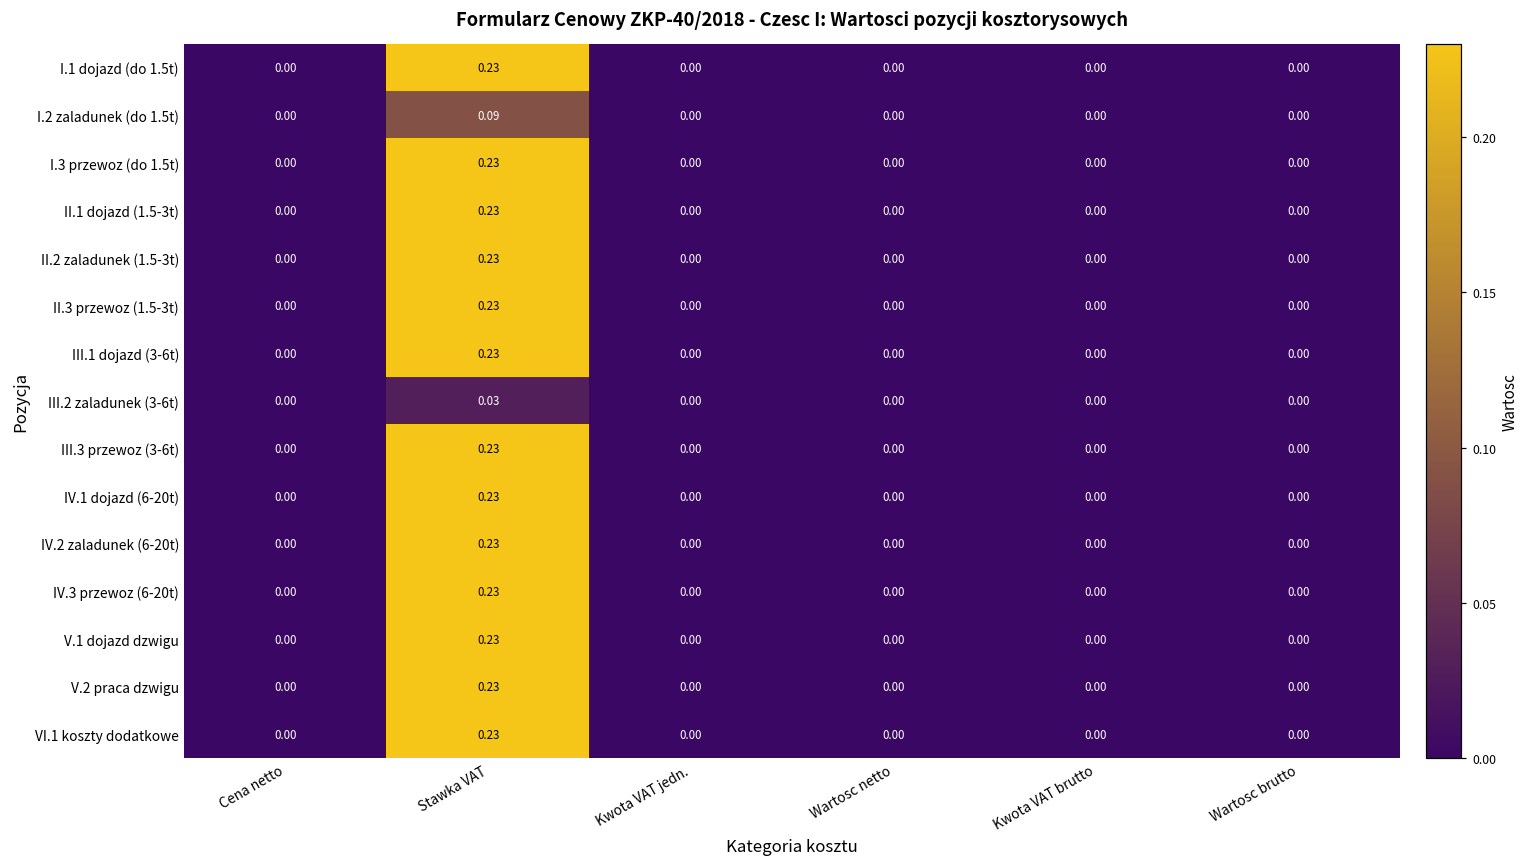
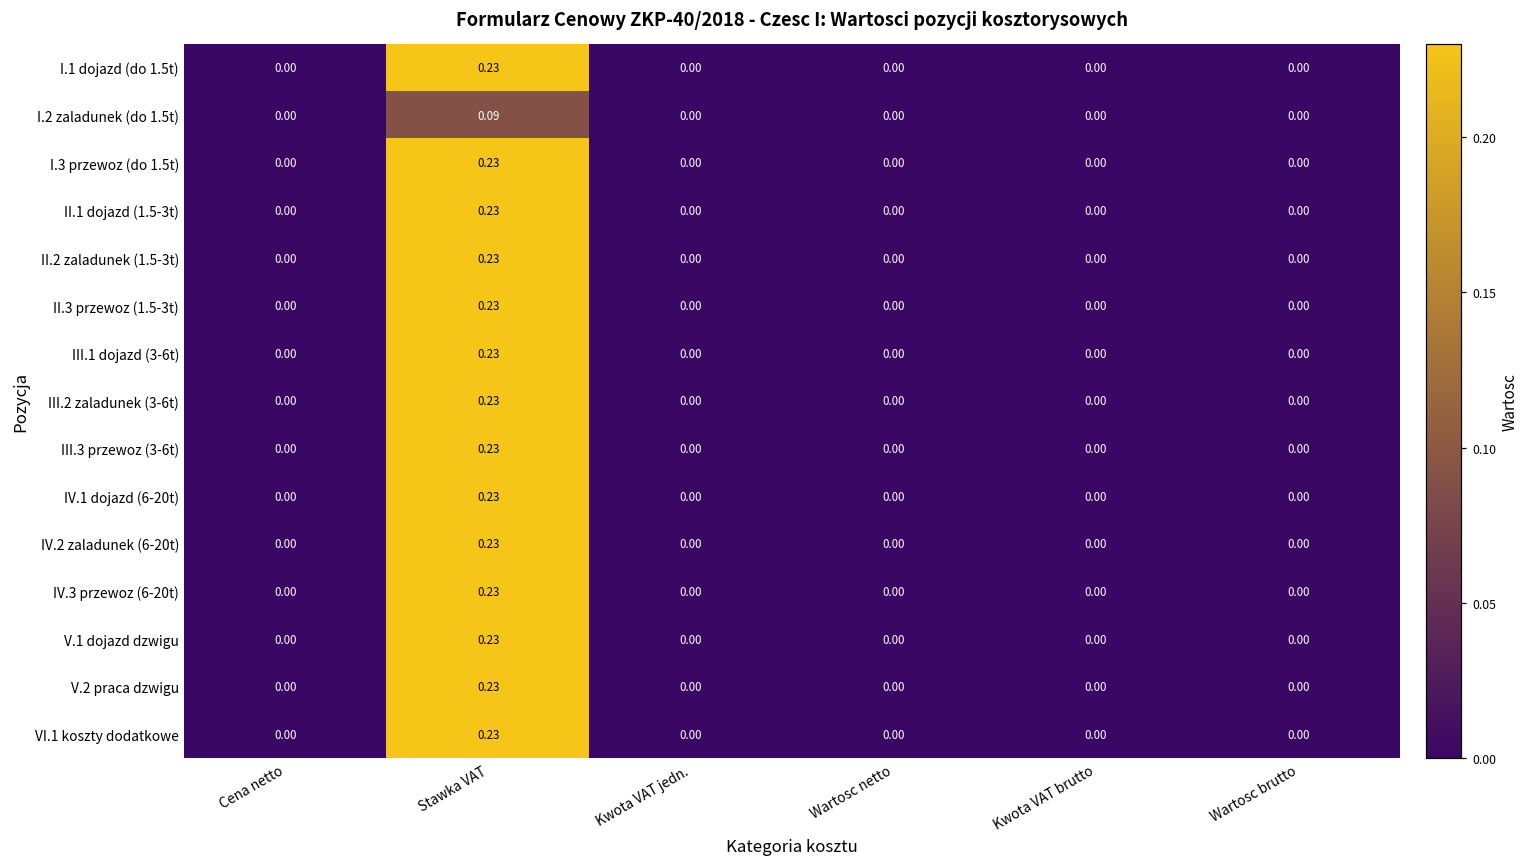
III.2 zaladunek (3-6t), Stawka VAT: 0.03 -> 0.23
